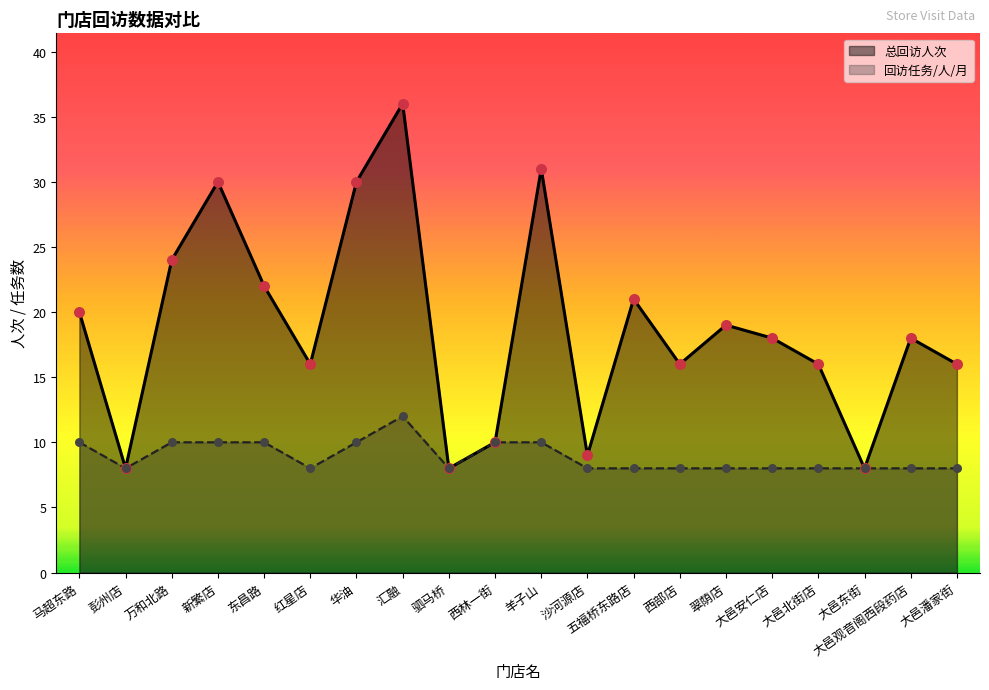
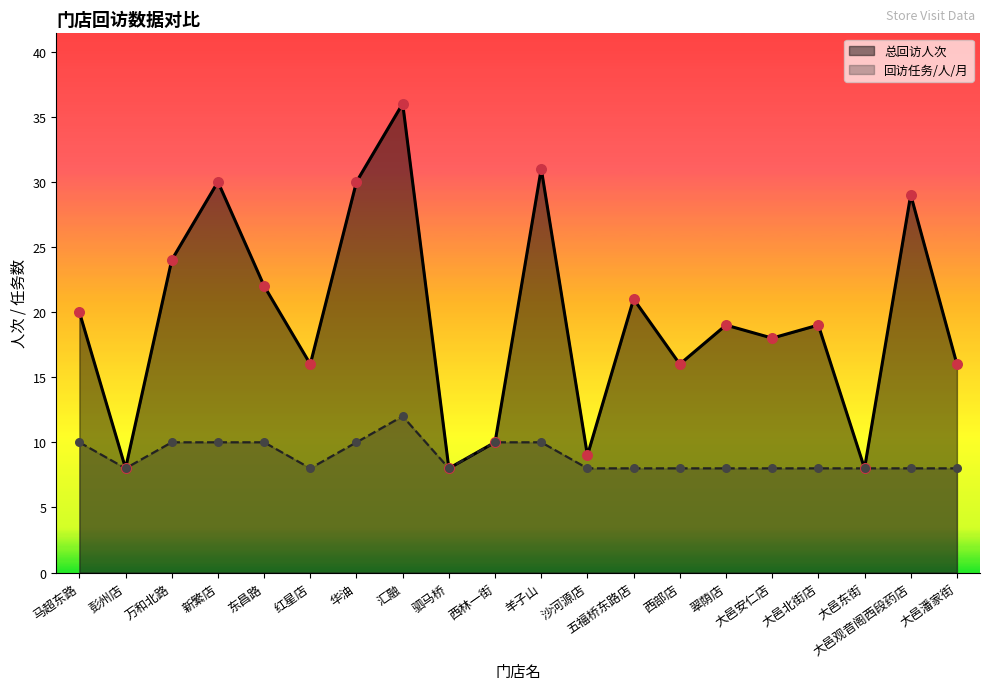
总回访人次, 大邑北街店: 16 -> 19
总回访人次, 大邑观音阁西段药店: 18 -> 29
